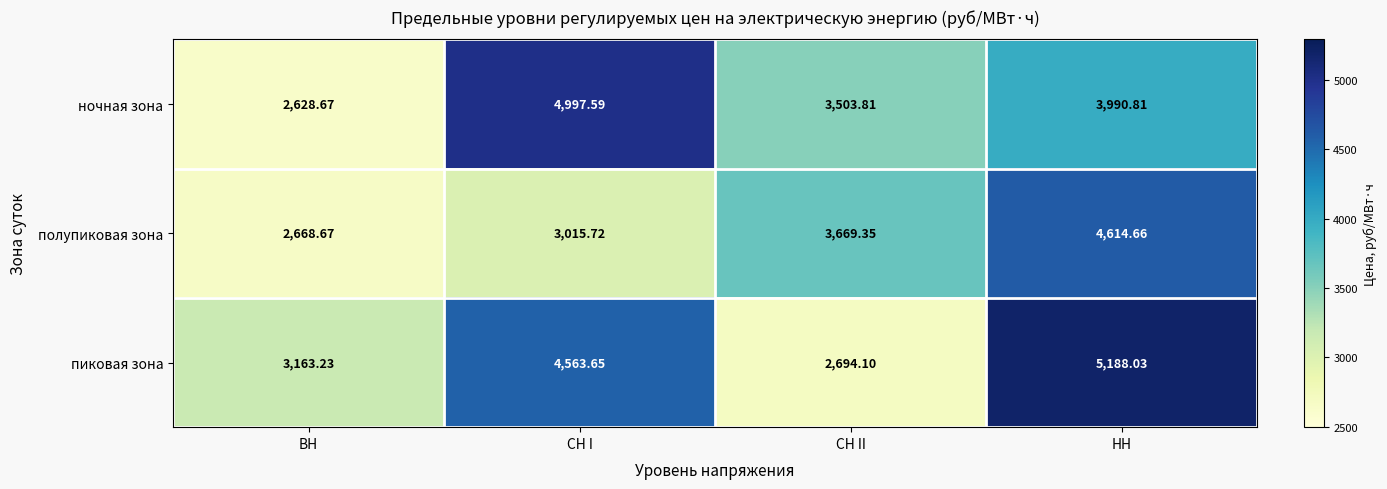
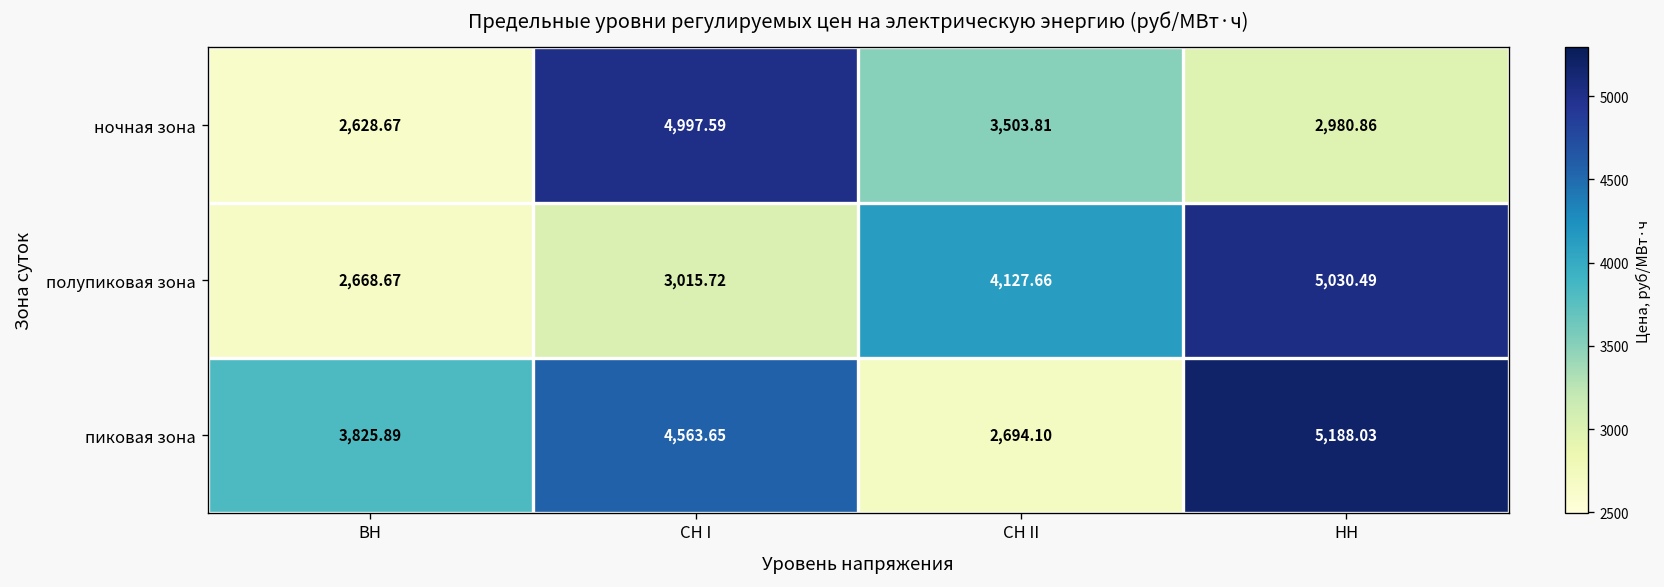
ночная зона, НН: 3,990.81 -> 2,980.86
полупиковая зона, СН II: 3,669.35 -> 4,127.66
полупиковая зона, НН: 4,614.66 -> 5,030.49
пиковая зона, ВН: 3,163.23 -> 3,825.89
